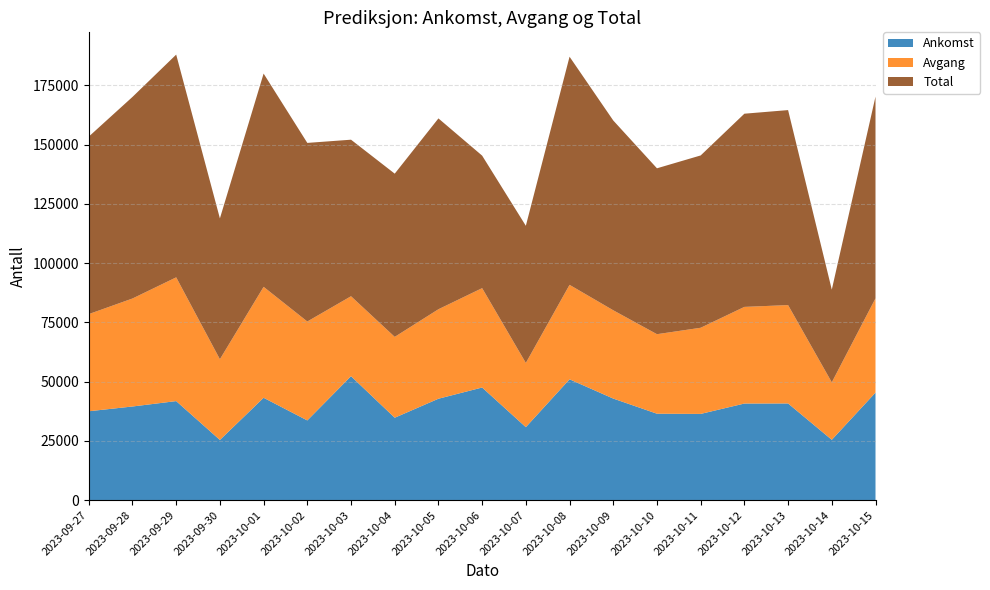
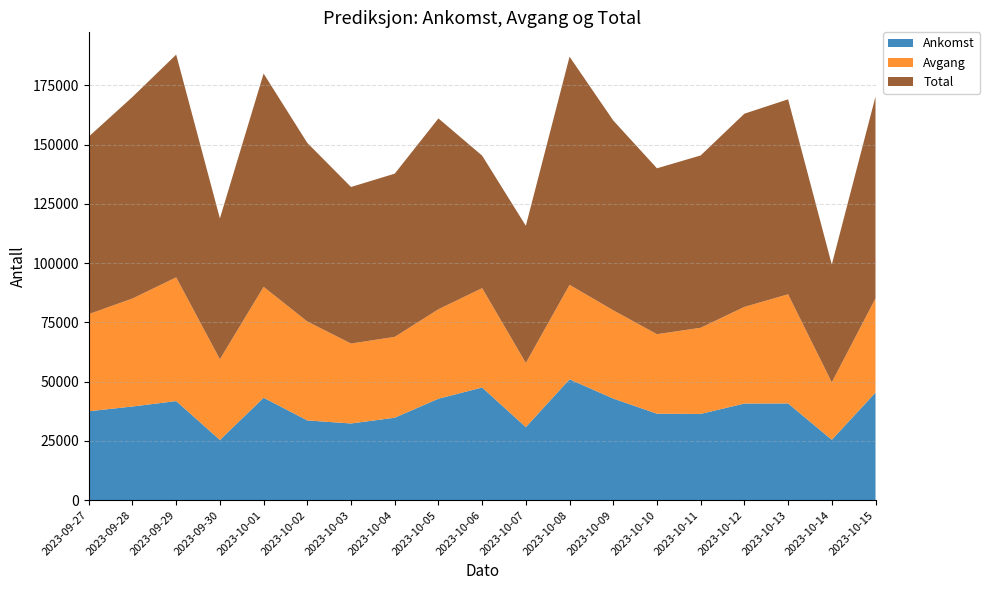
Ankomst, 2023-10-03: 52000 -> 32000
Avgang, 2023-10-13: 42000 -> 46000
Total, 2023-10-14: 39000 -> 50000
